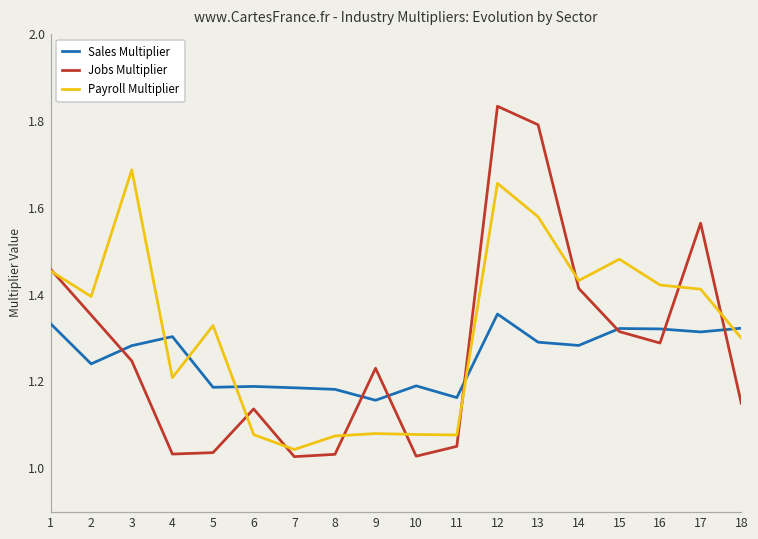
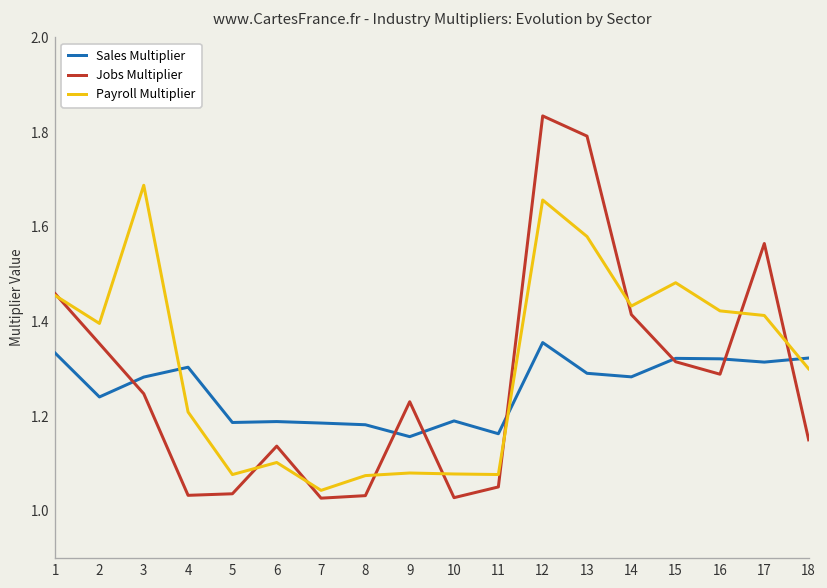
Payroll Multiplier, 5: 1.33 -> 1.08
Payroll Multiplier, 6: 1.08 -> 1.10
